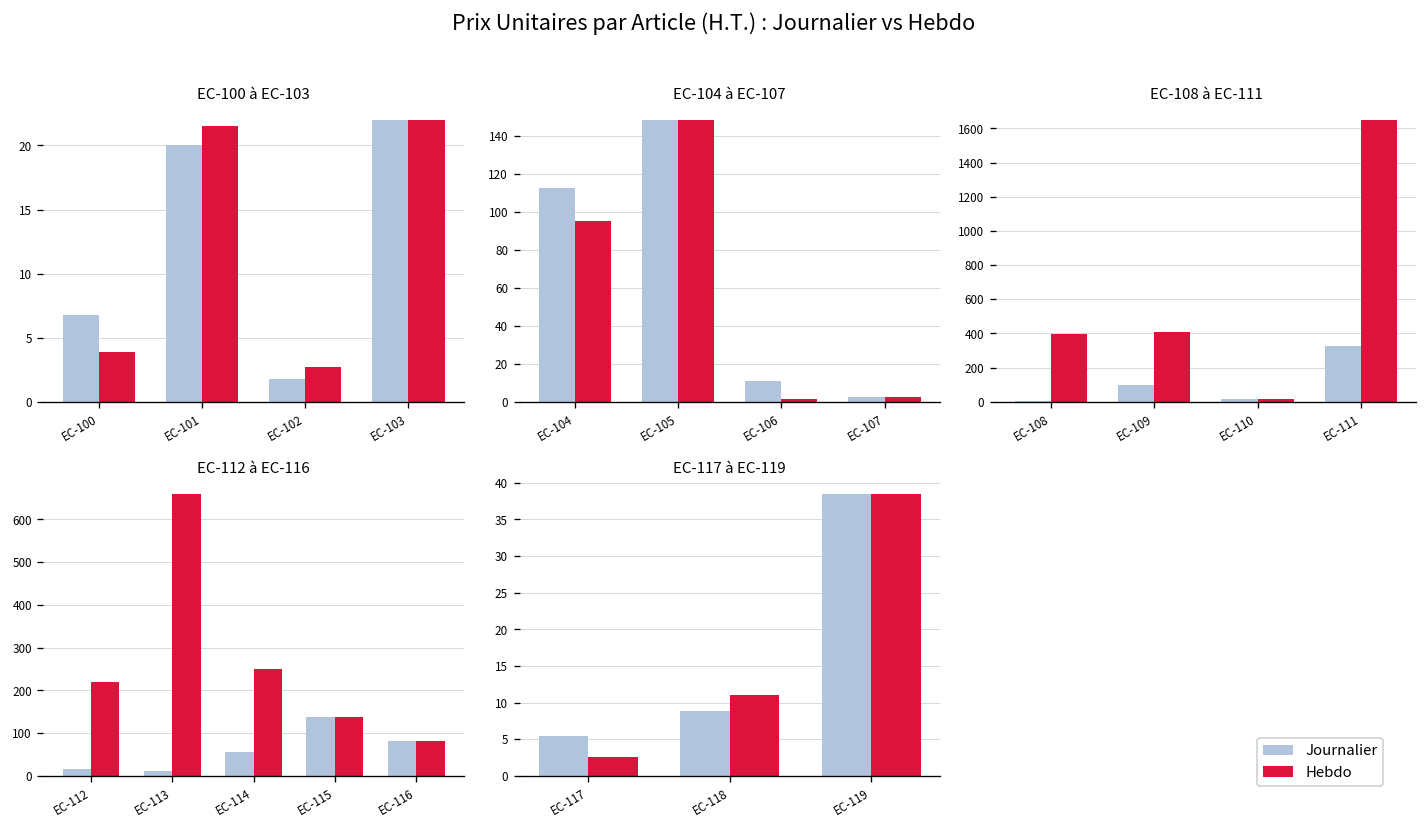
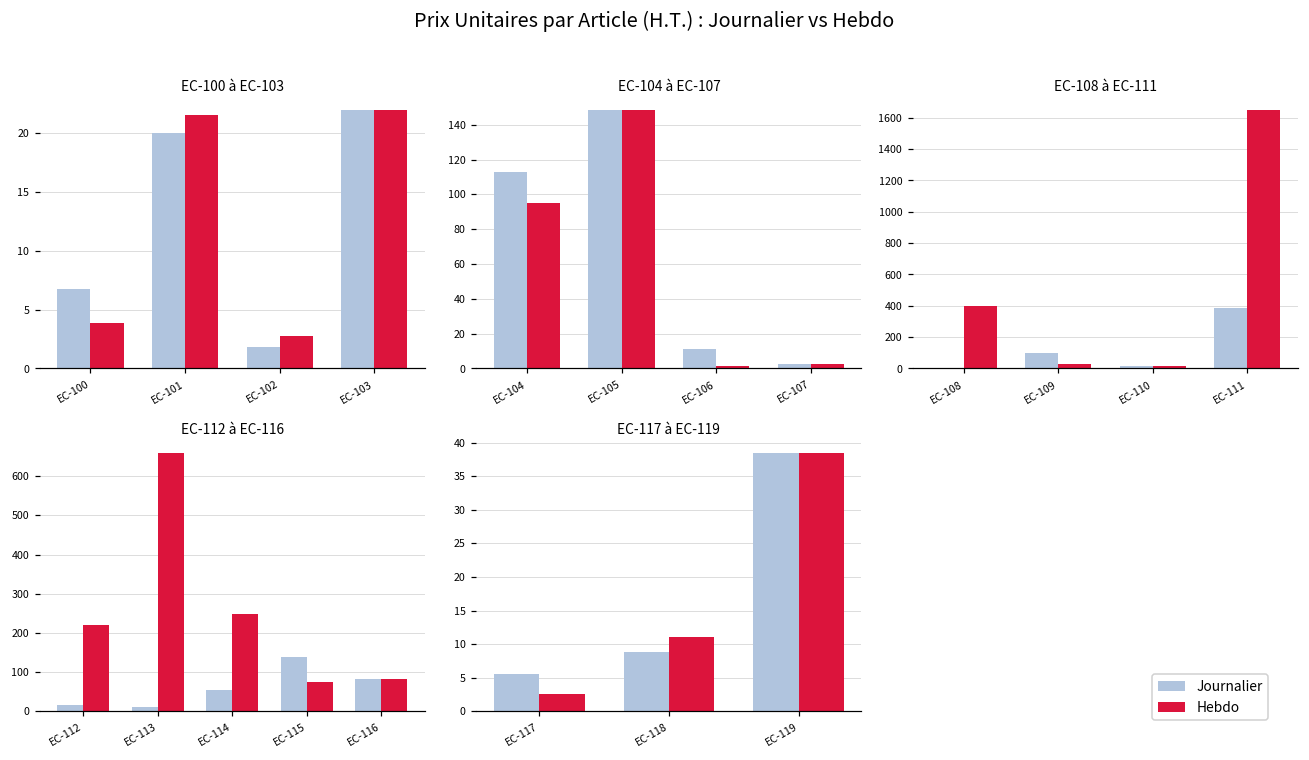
EC-108 à EC-111, Hebdo, EC-109: 410 -> 30
EC-108 à EC-111, Journalier, EC-111: 330 -> 390
EC-112 à EC-116, Hebdo, EC-115: 140 -> 70
